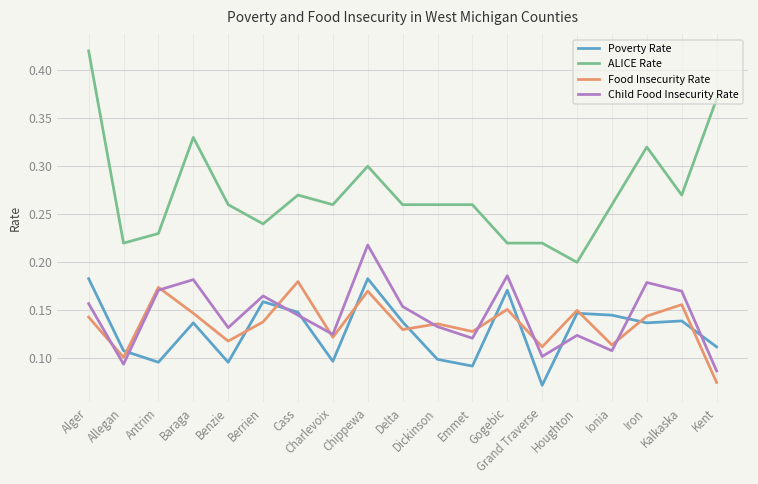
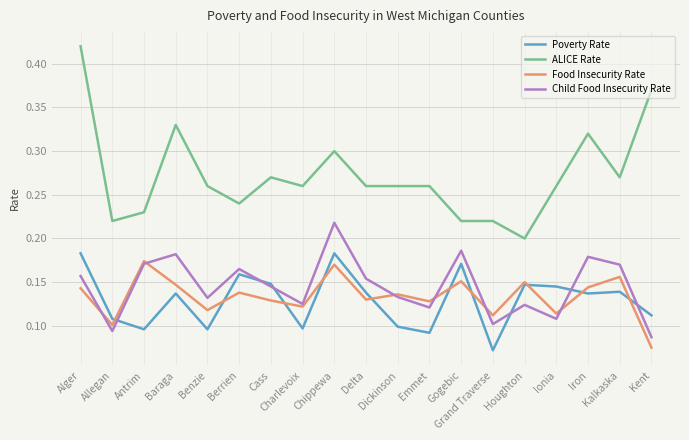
Food Insecurity Rate, Cass: 0.18 -> 0.13
